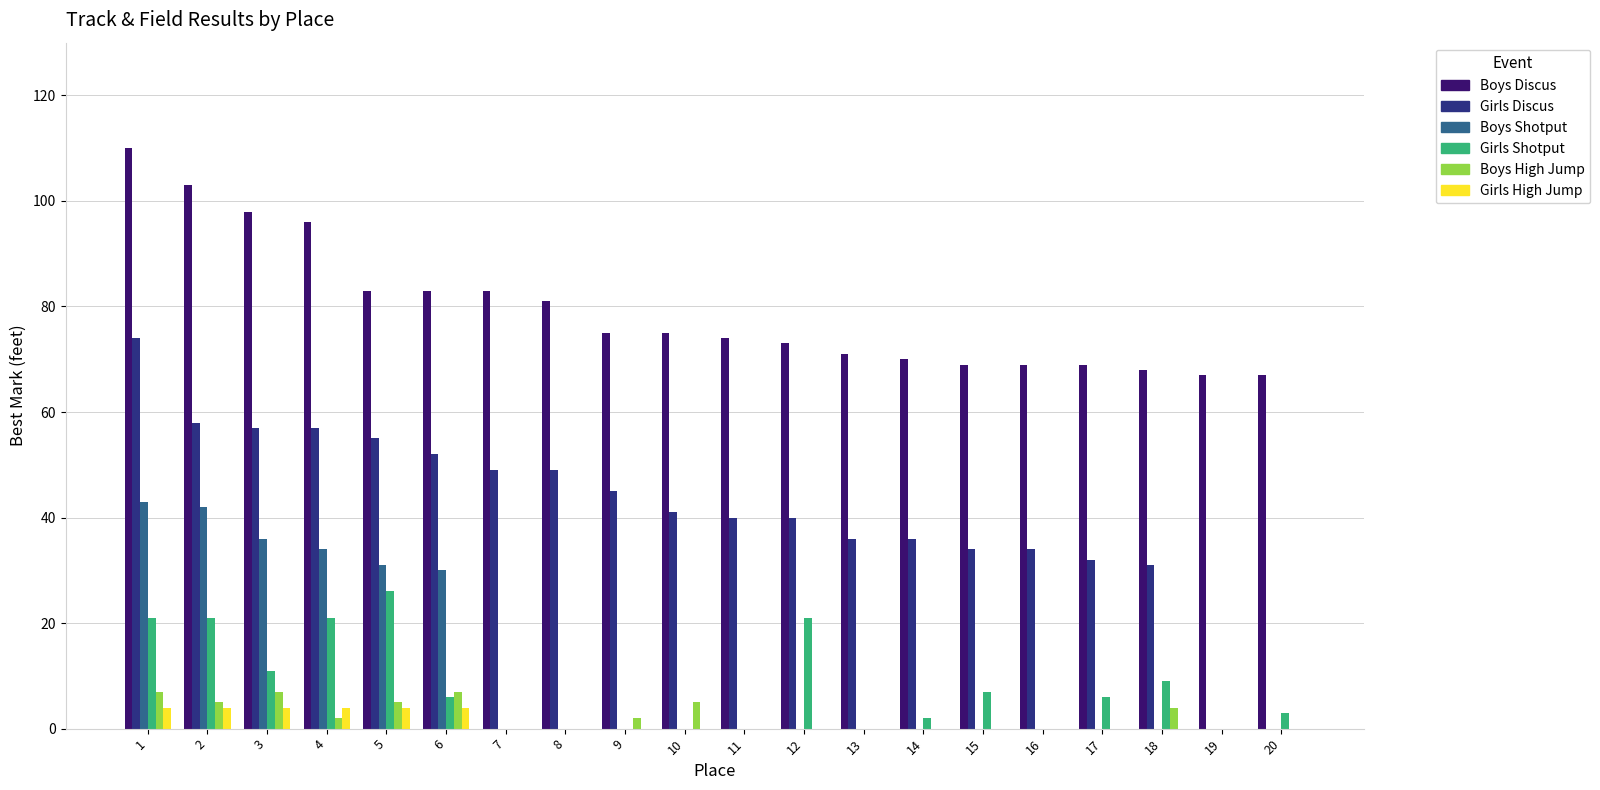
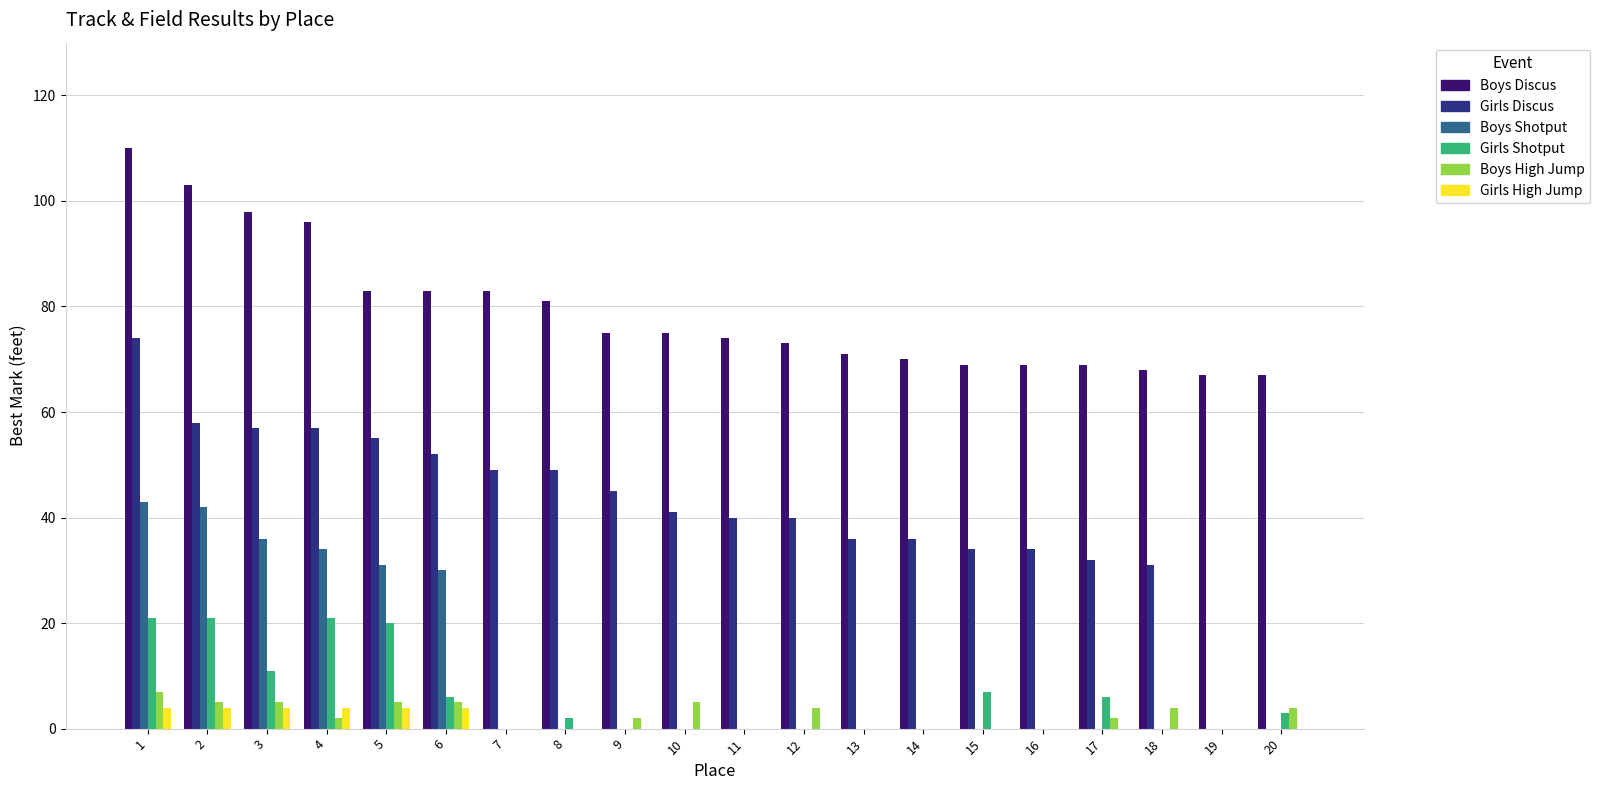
Boys High Jump, 3: 7 -> 5
Girls Shotput, 5: 26 -> 20
Boys High Jump, 6: 7 -> 5
Girls Shotput, 8: 0 -> 2
Girls Shotput, 12: 21 -> 0
Boys High Jump, 12: 0 -> 4
Girls Shotput, 14: 2 -> 0
Boys High Jump, 17: 0 -> 2
Girls Shotput, 18: 9 -> 0
Boys High Jump, 20: 0 -> 4
